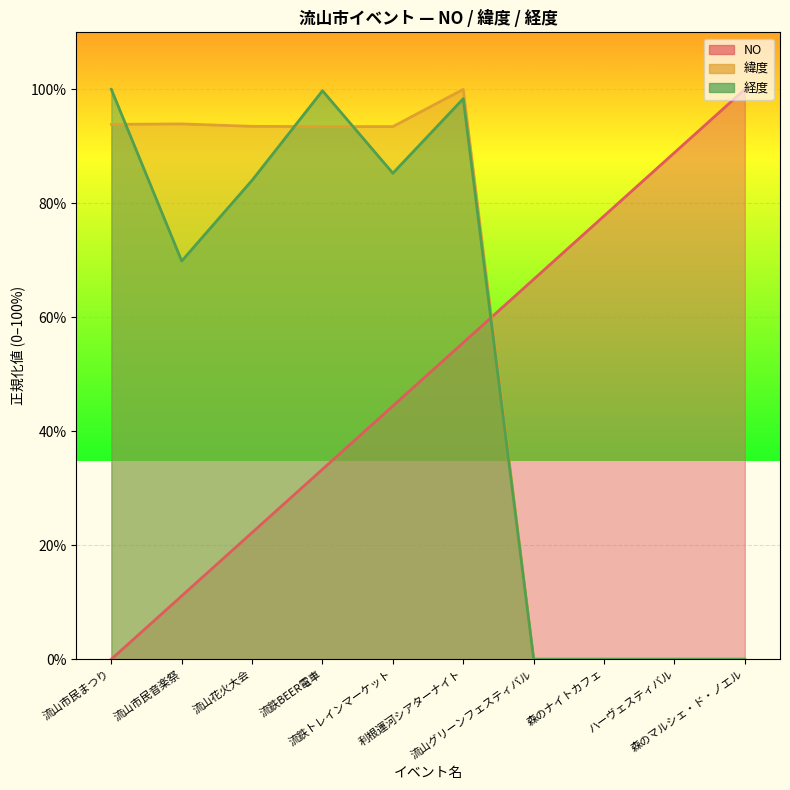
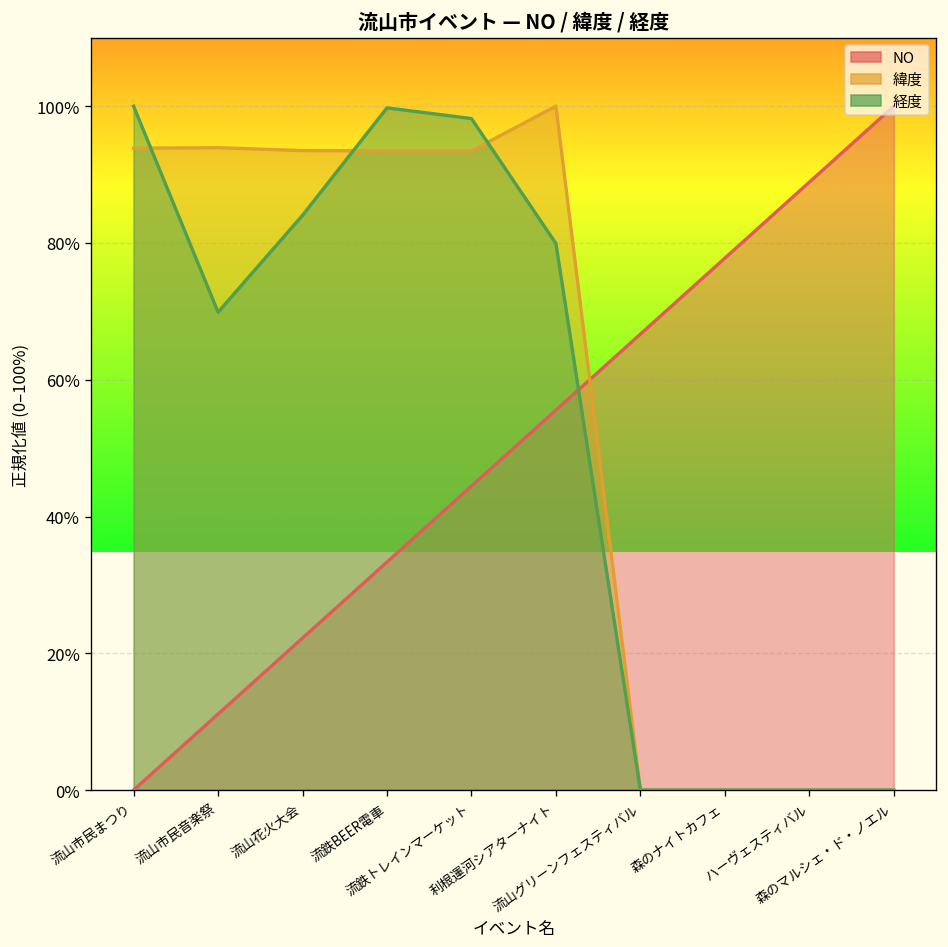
経度, 流鉄トレインマーケット: 85% -> 98%
経度, 利根運河シアターナイト: 98% -> 80%
